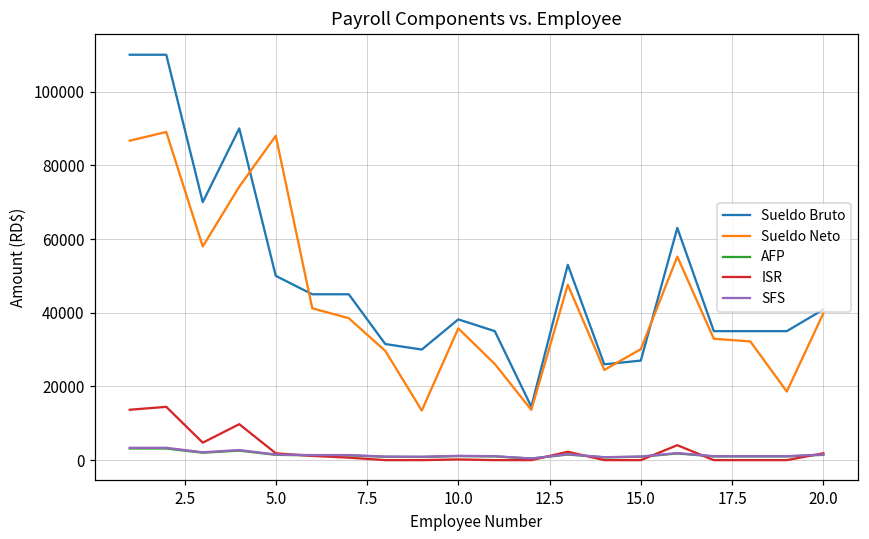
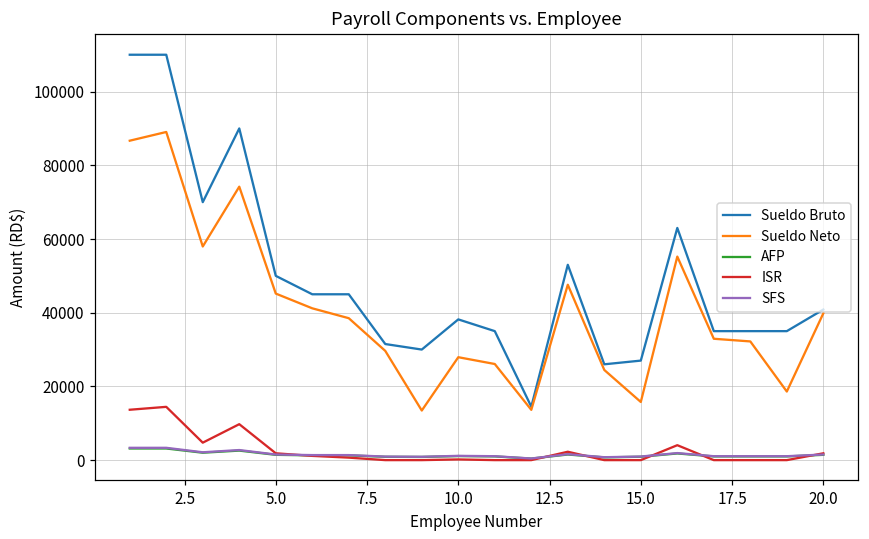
Sueldo Neto, 5.0: 88000 -> 45000
Sueldo Neto, 10.0: 36000 -> 28000
Sueldo Neto, 15.0: 30000 -> 16000
